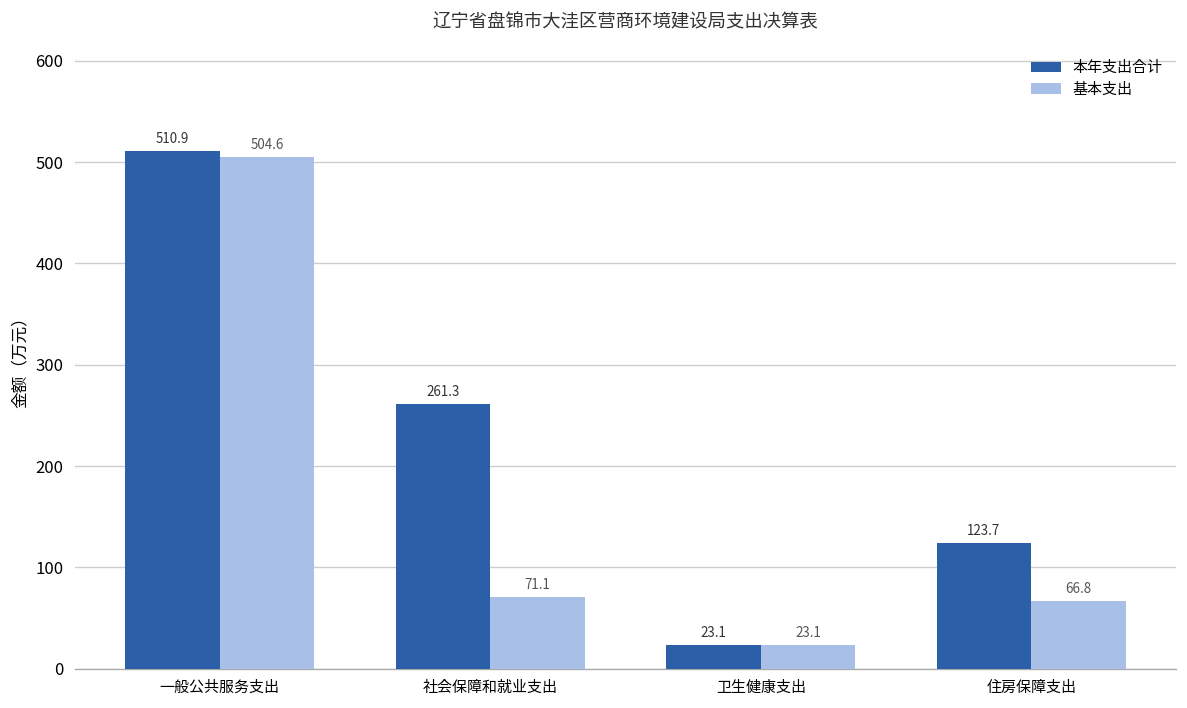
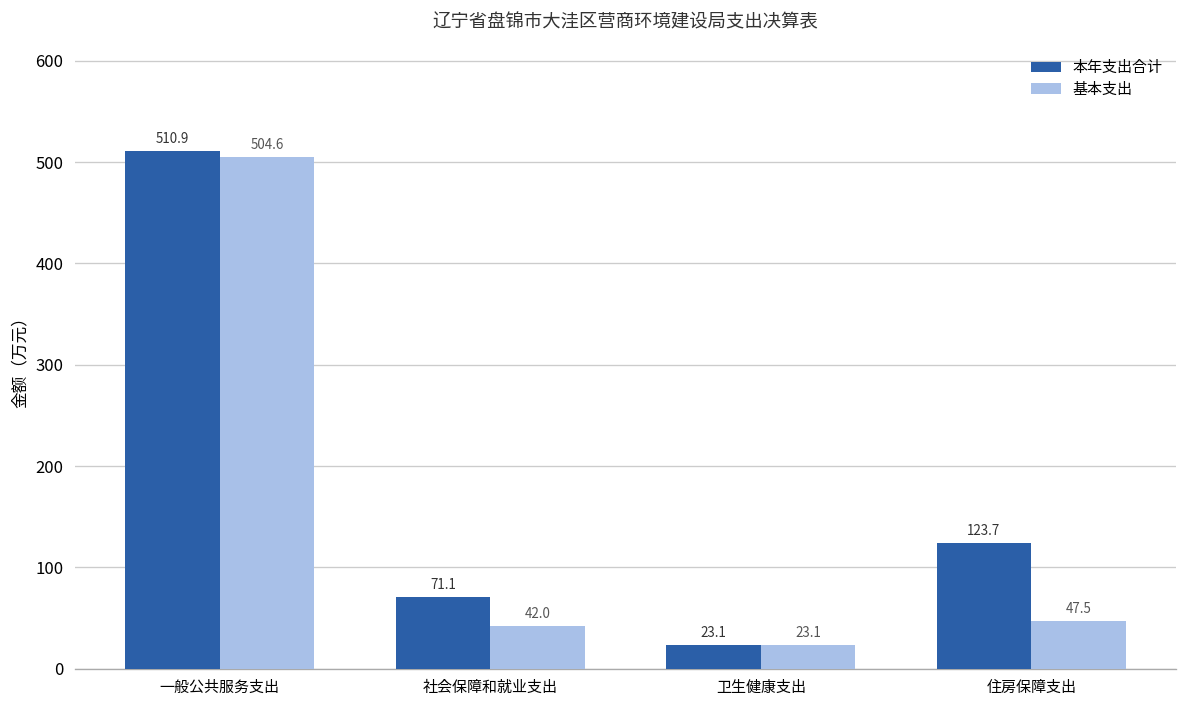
本年支出合计, 社会保障和就业支出: 261.3 -> 71.1
基本支出, 社会保障和就业支出: 71.1 -> 42.0
基本支出, 住房保障支出: 66.8 -> 47.5
